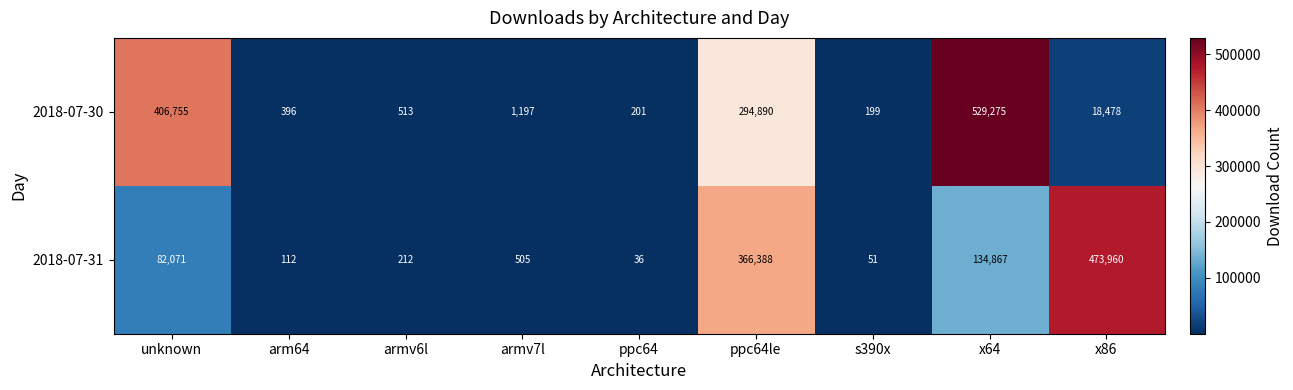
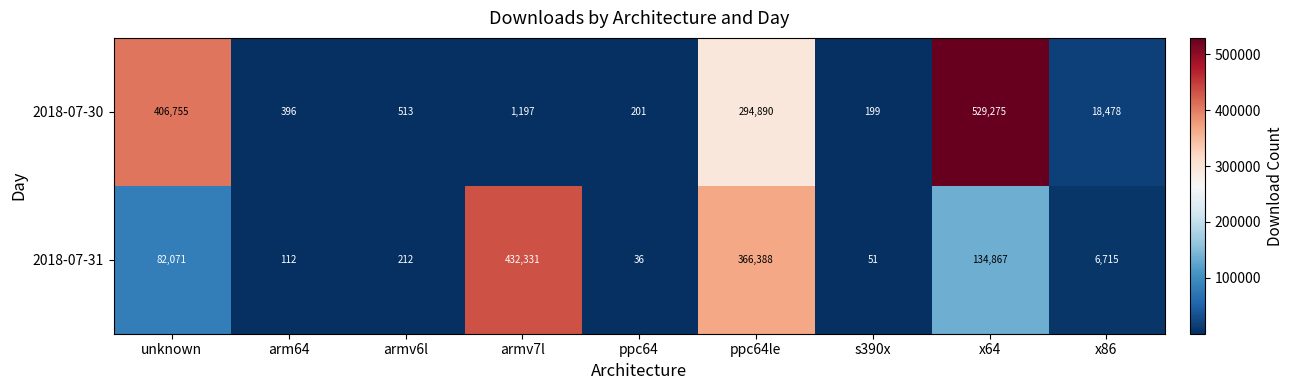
2018-07-31, armv7l: 505 -> 432,331
2018-07-31, x86: 473,960 -> 6,715
